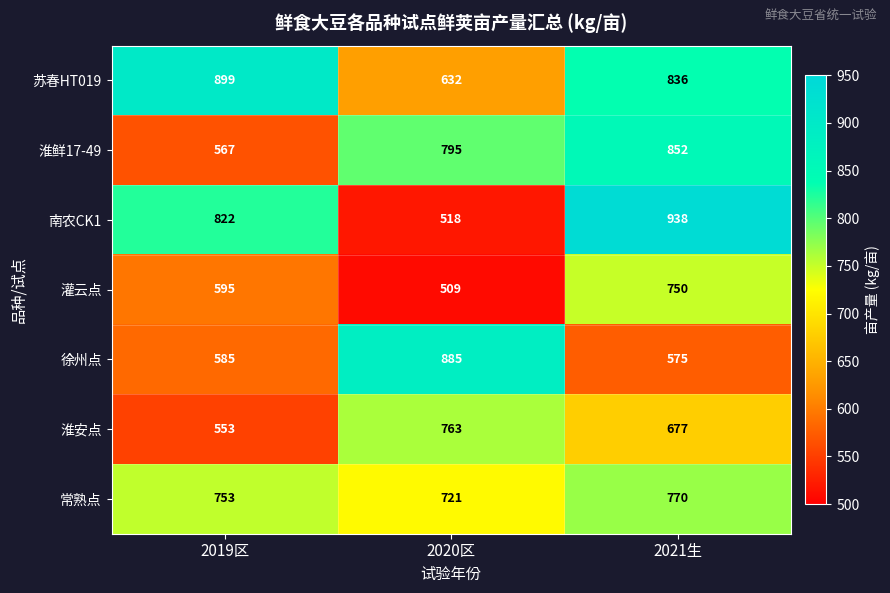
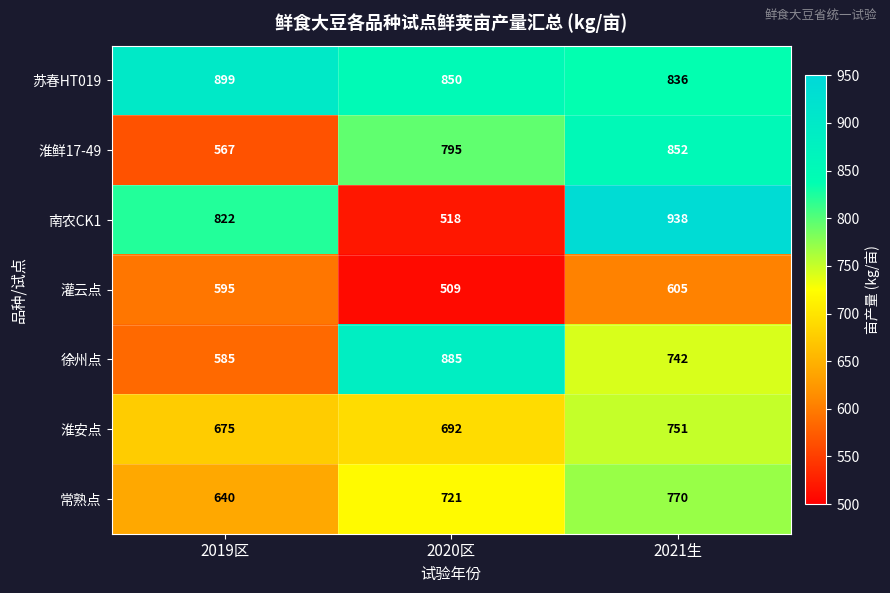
苏春HT019, 2020区: 632 -> 850
灌云点, 2021生: 750 -> 605
徐州点, 2021生: 575 -> 742
淮安点, 2019区: 553 -> 675
淮安点, 2020区: 763 -> 692
淮安点, 2021生: 677 -> 751
常熟点, 2019区: 753 -> 640
